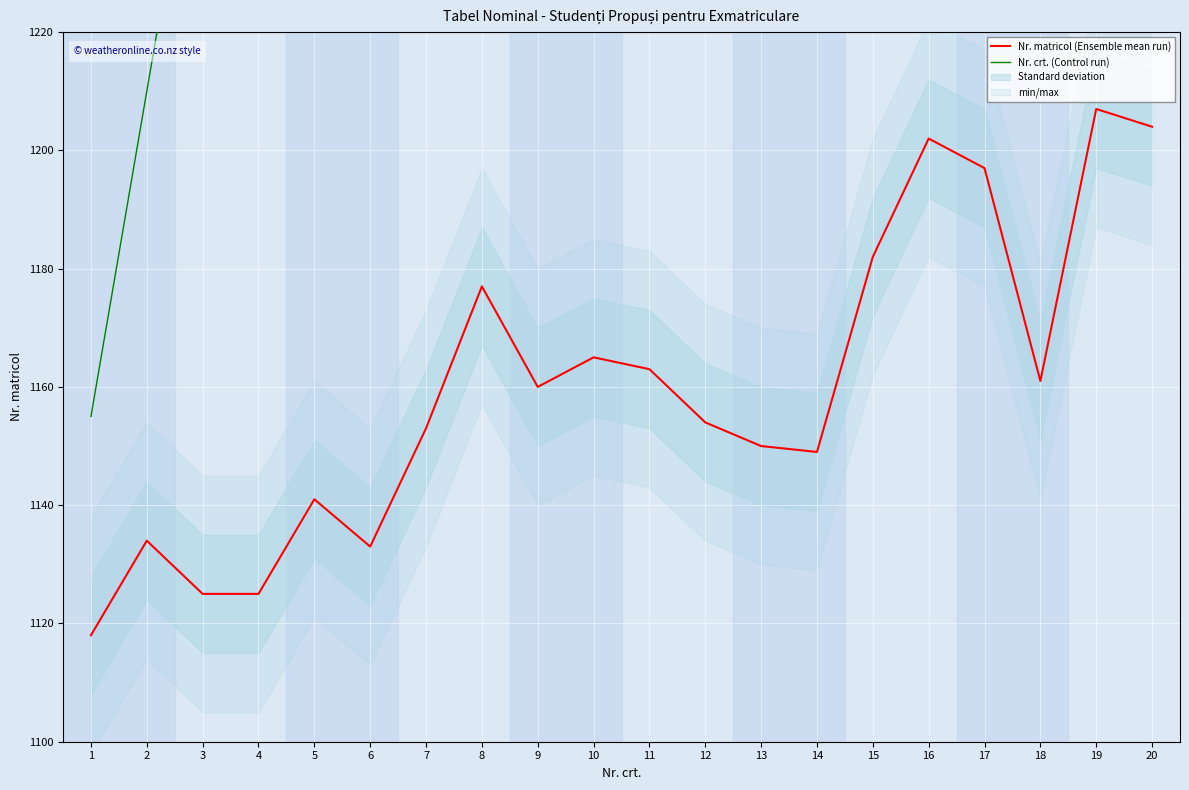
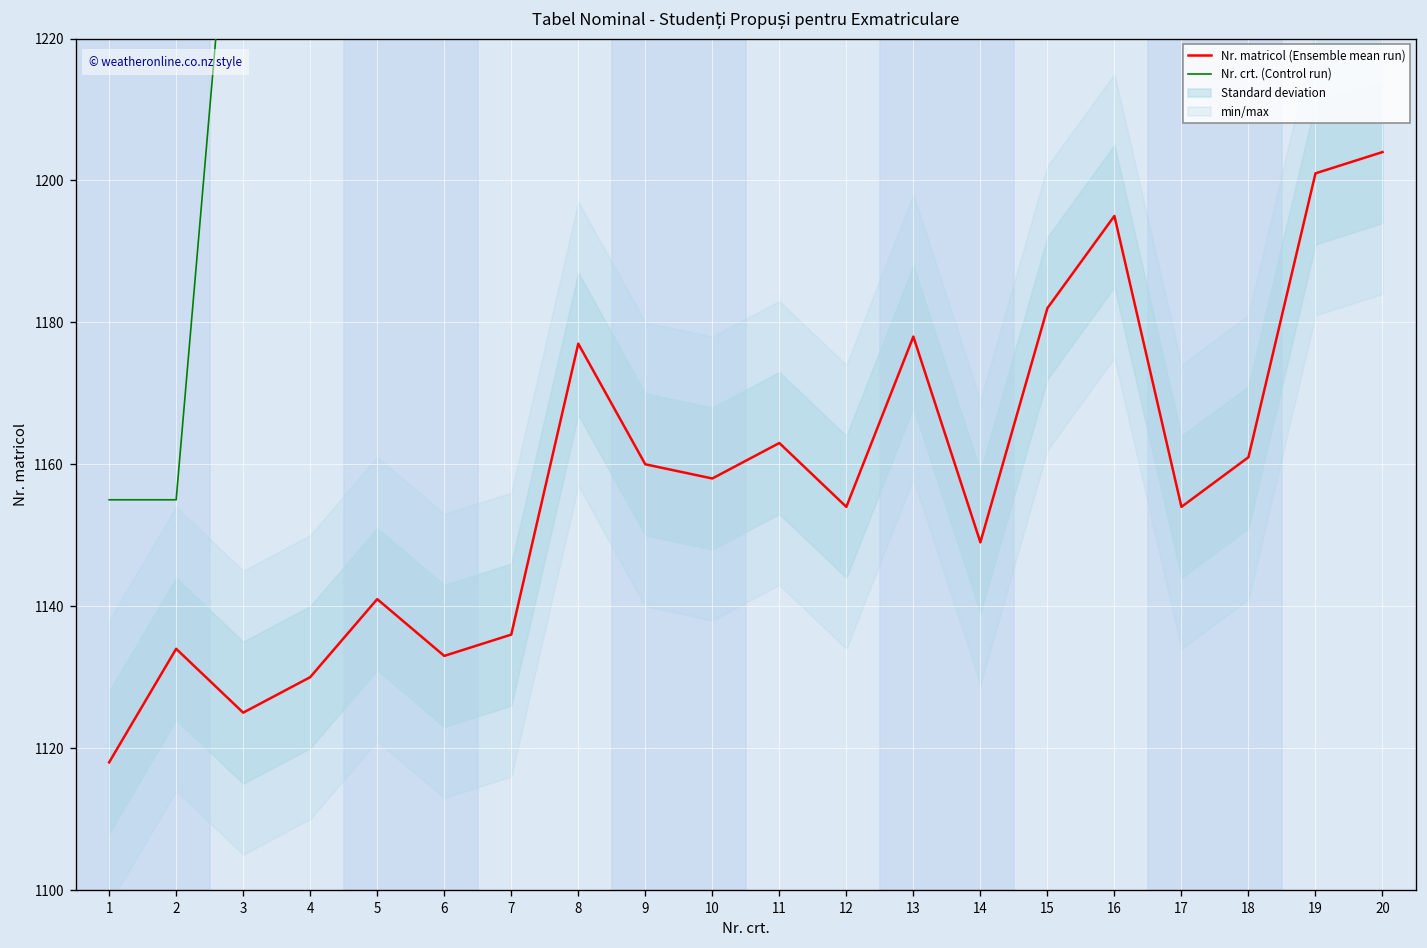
Nr. crt. (Control run), 2: 1210 -> 1155
Nr. matricol (Ensemble mean run), 4: 1125 -> 1130
Nr. matricol (Ensemble mean run), 7: 1153 -> 1136
Nr. matricol (Ensemble mean run), 10: 1165 -> 1158
Nr. matricol (Ensemble mean run), 13: 1150 -> 1178
Nr. matricol (Ensemble mean run), 16: 1202 -> 1195
Nr. matricol (Ensemble mean run), 17: 1197 -> 1154
Nr. matricol (Ensemble mean run), 19: 1207 -> 1201
